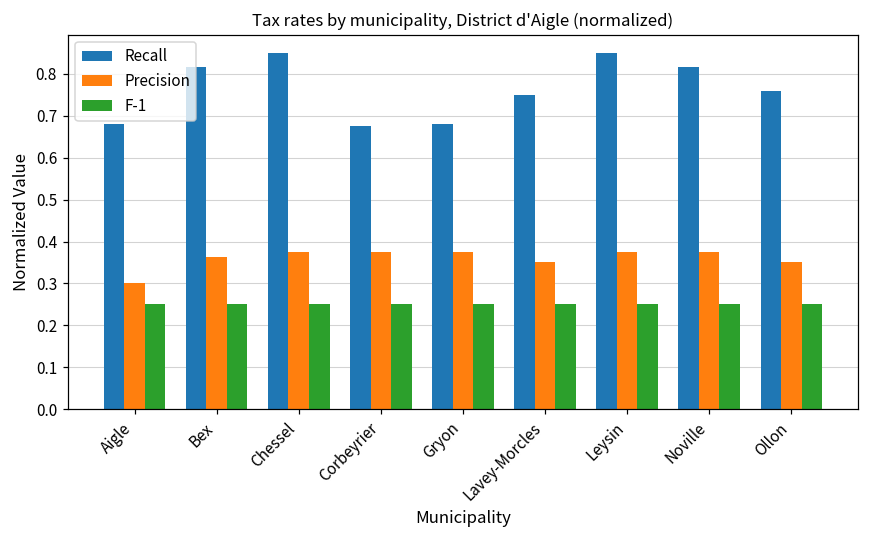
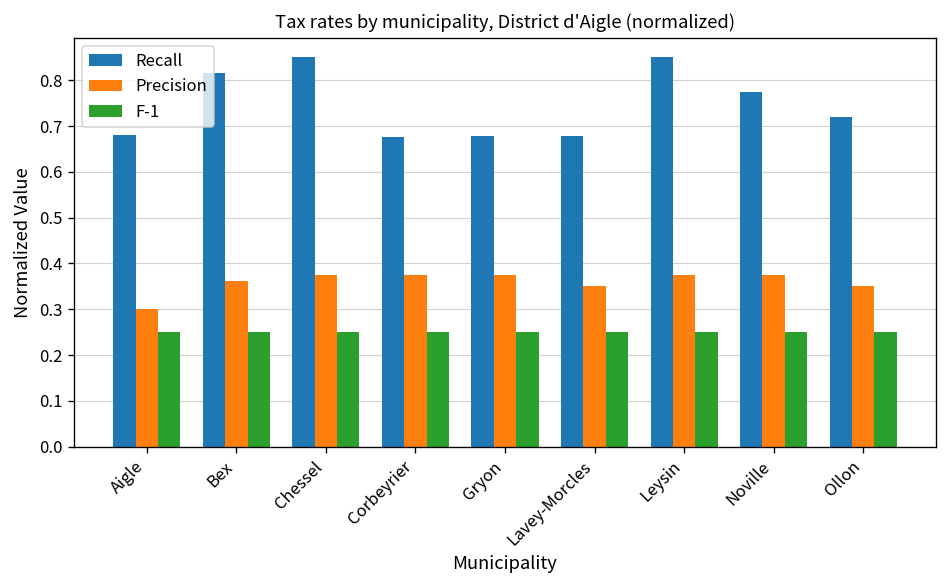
Recall, Lavey-Morcles: 0.75 -> 0.68
Recall, Noville: 0.82 -> 0.78
Recall, Ollon: 0.76 -> 0.72
